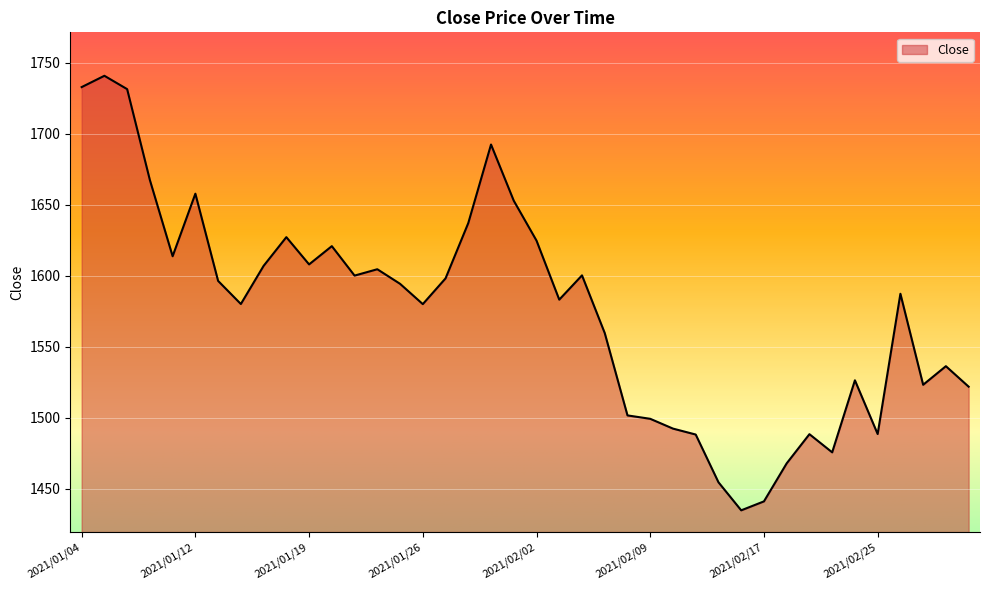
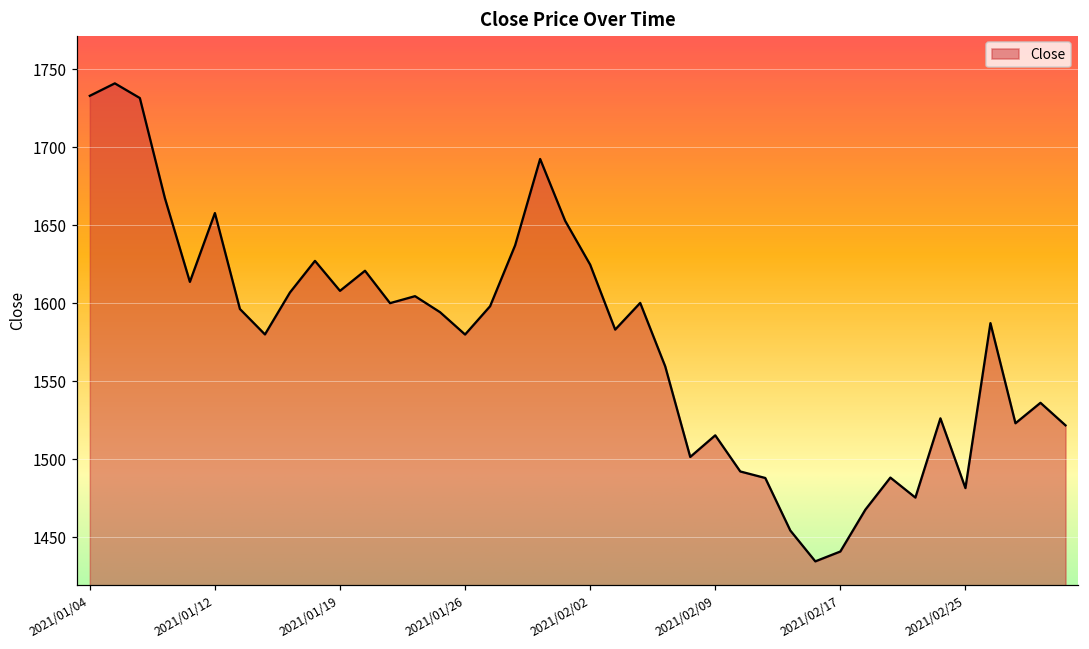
2021/02/09: 1499 -> 1515
2021/02/25: 1488 -> 1482
